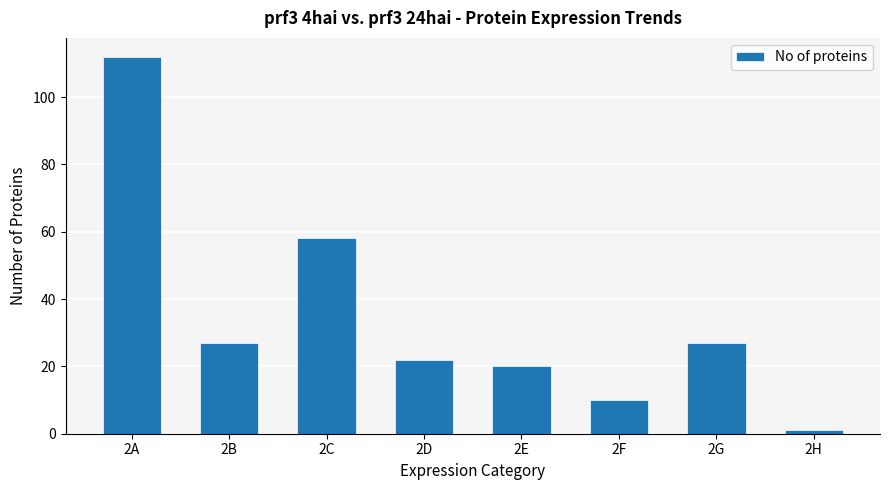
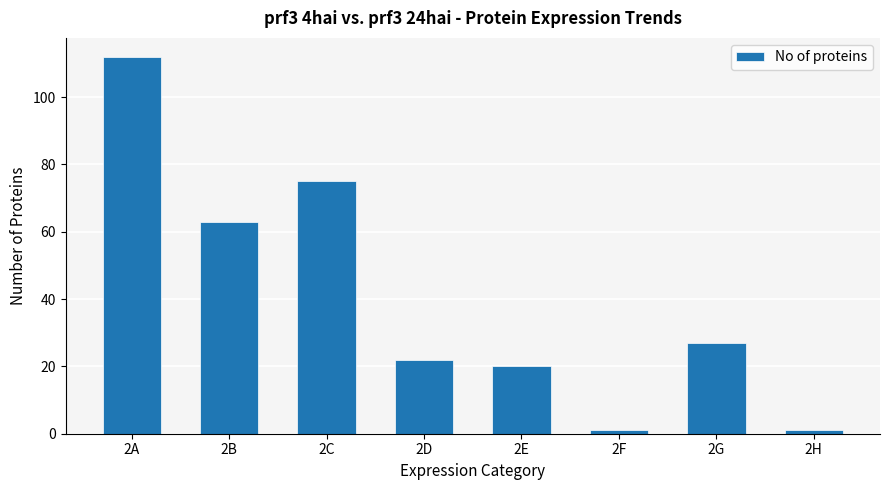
2B: 27 -> 63
2C: 58 -> 75
2F: 10 -> 1
